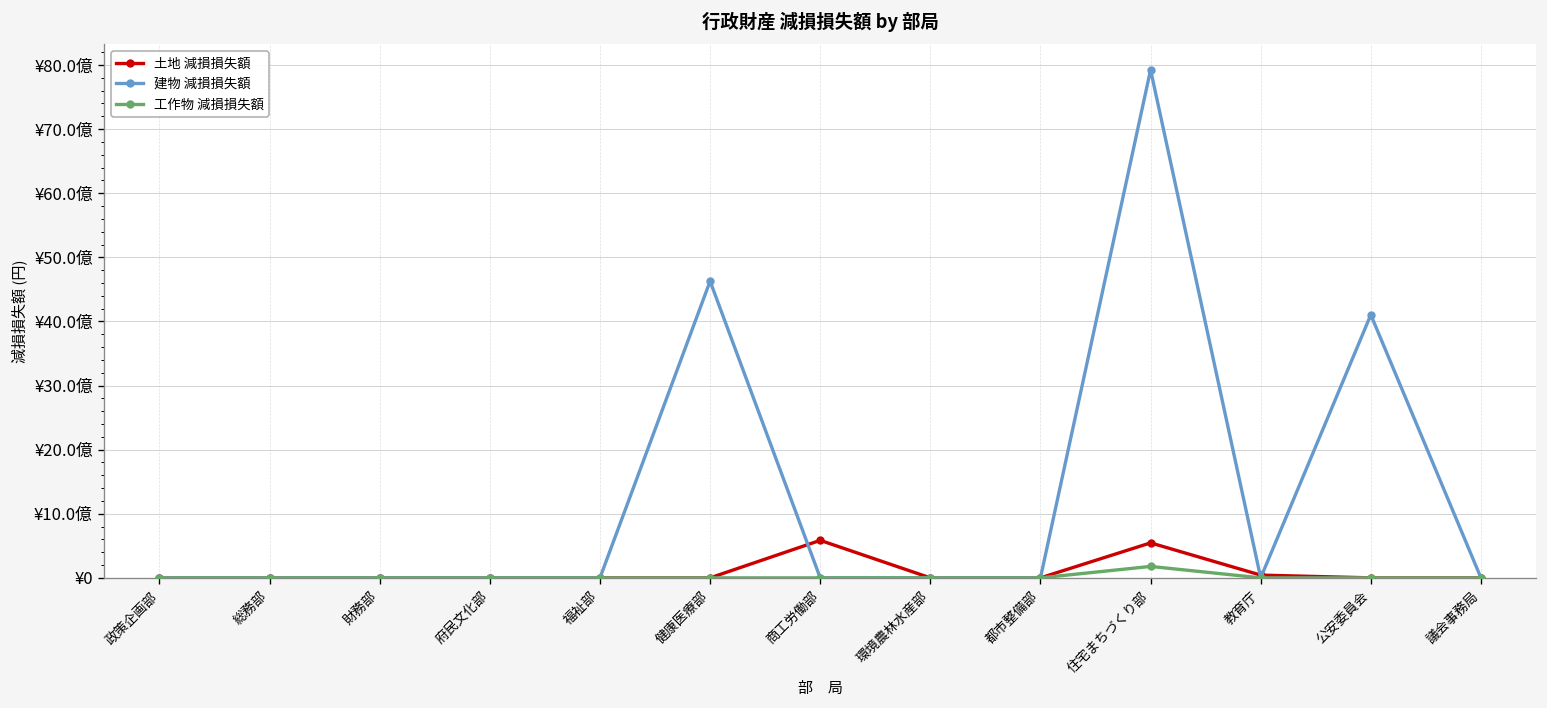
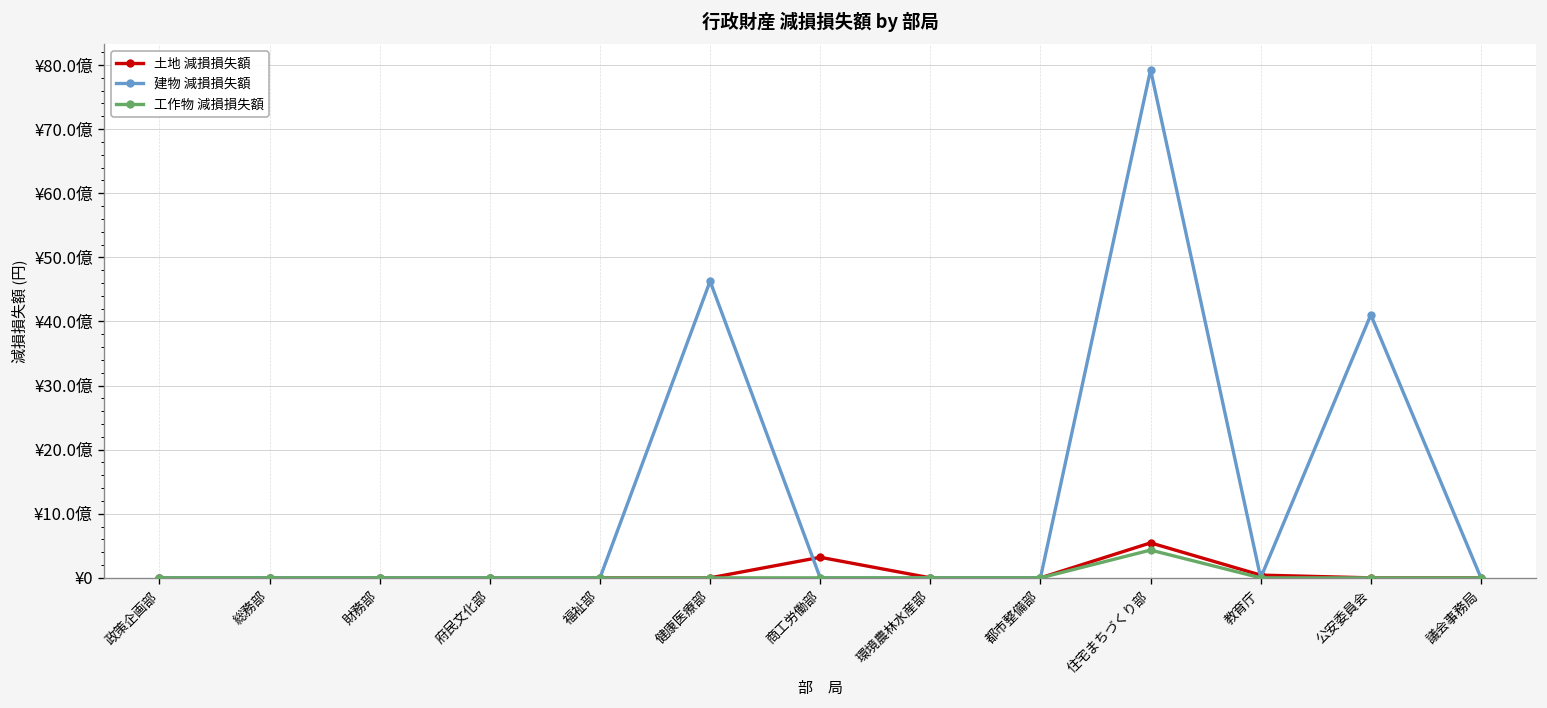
土地 減損損失額, 商工労働部: ¥6億 -> ¥3億
工作物 減損損失額, 住宅まちづくり部: ¥2億 -> ¥4億
